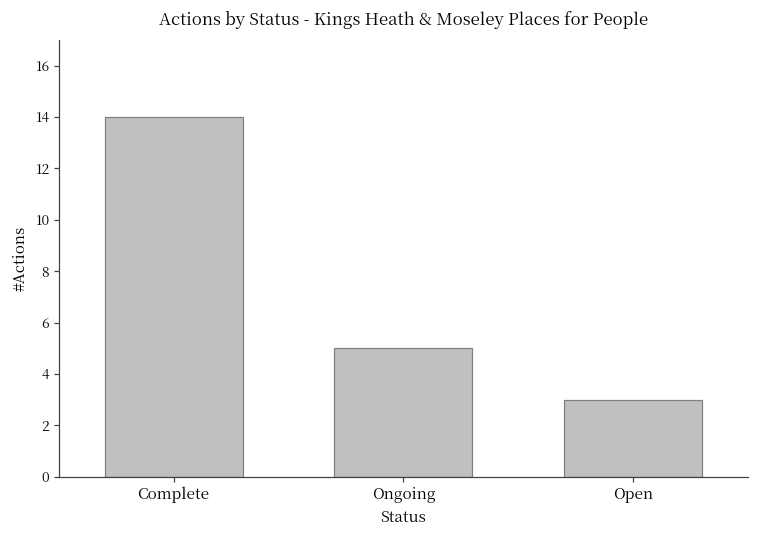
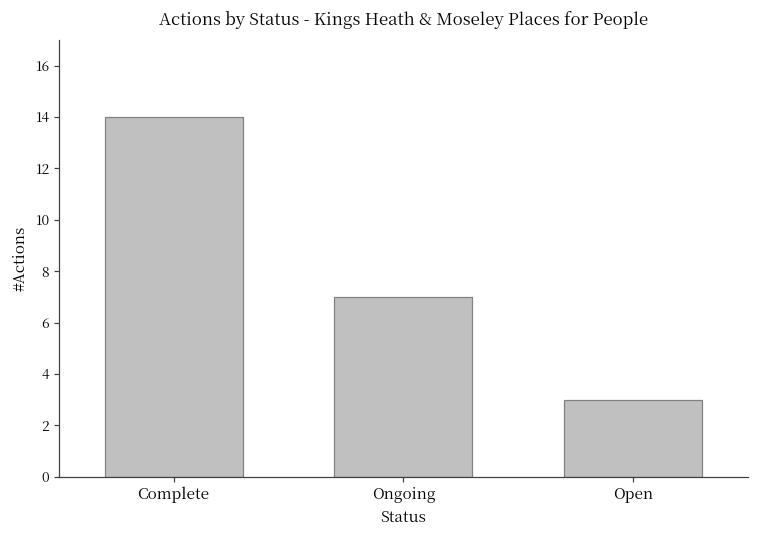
Ongoing: 5 -> 7
